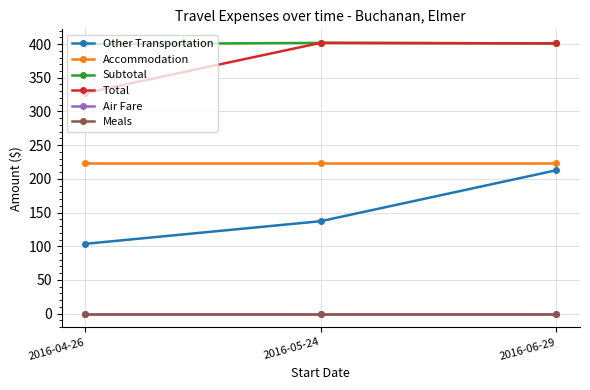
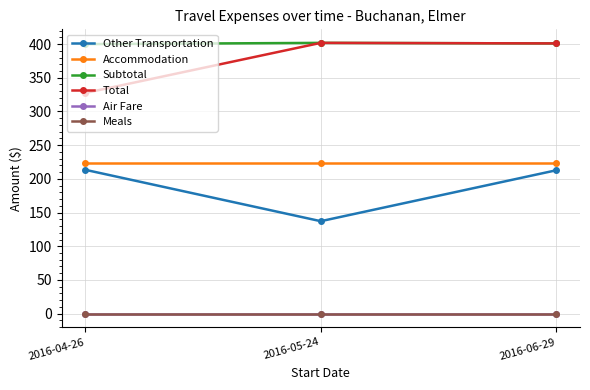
Other Transportation, 2016-04-26: 100 -> 210
